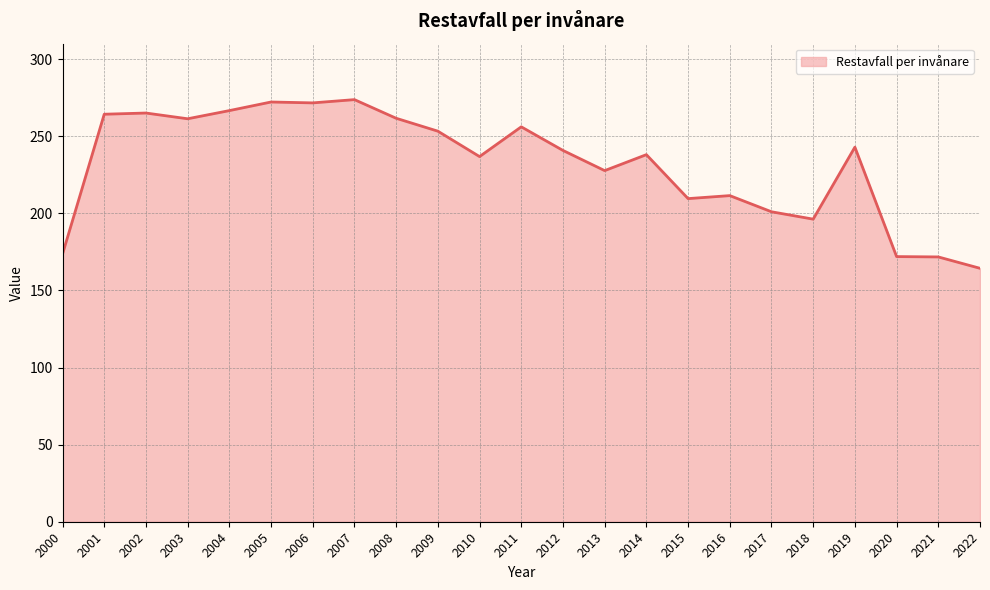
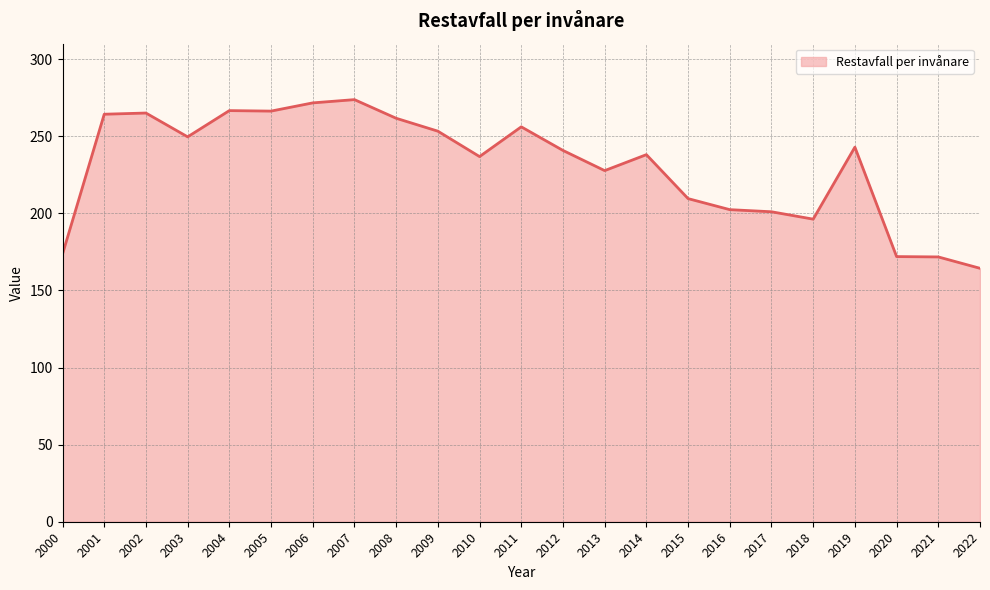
2003: 261 -> 250
2005: 272 -> 266
2016: 211 -> 202
